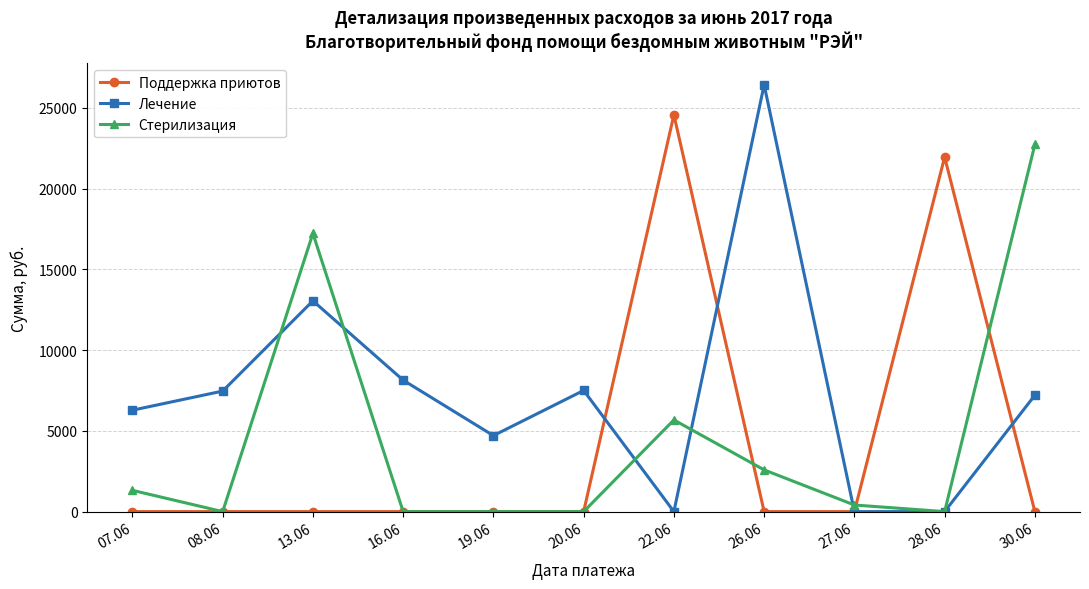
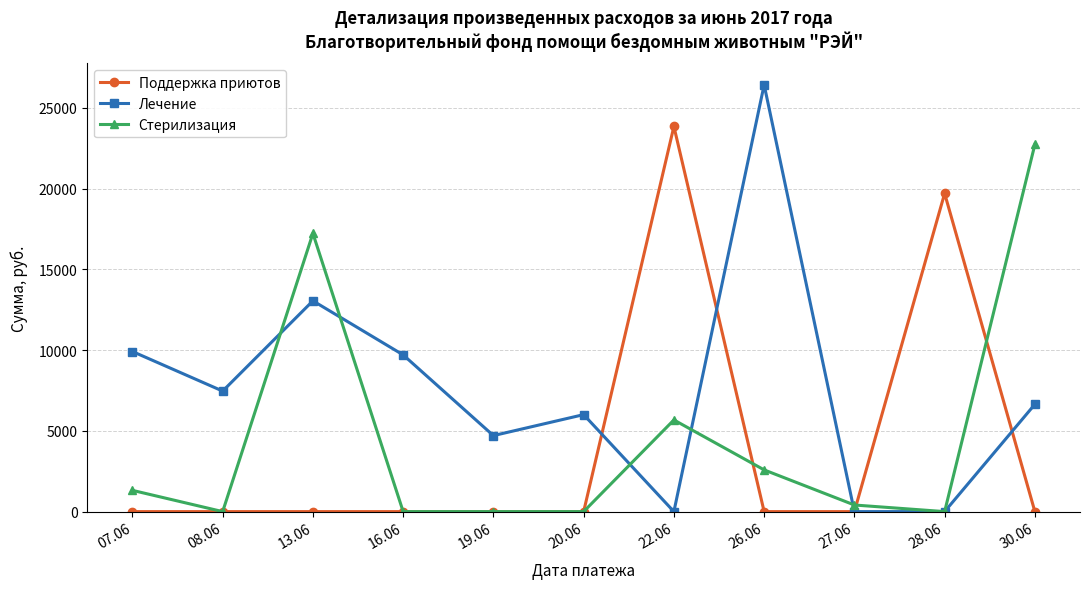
Лечение, 07.06: 6300 -> 9900
Лечение, 16.06: 8100 -> 9700
Лечение, 20.06: 7500 -> 6000
Поддержка приютов, 22.06: 24600 -> 23900
Поддержка приютов, 28.06: 22000 -> 19700
Лечение, 30.06: 7200 -> 6600
